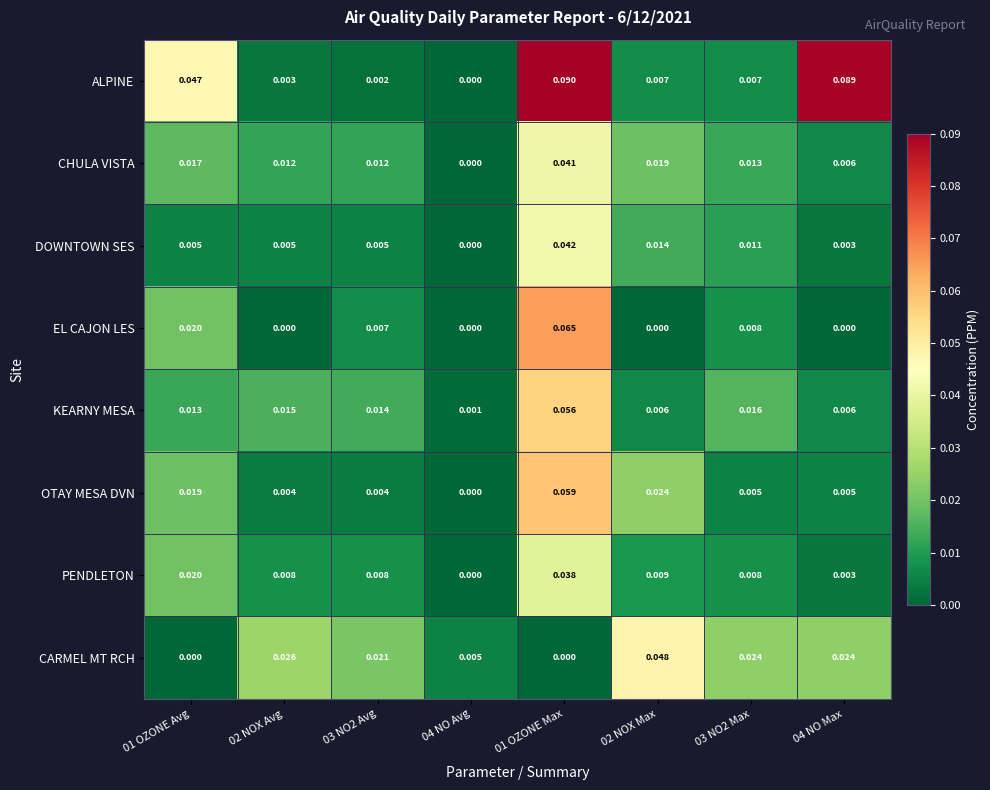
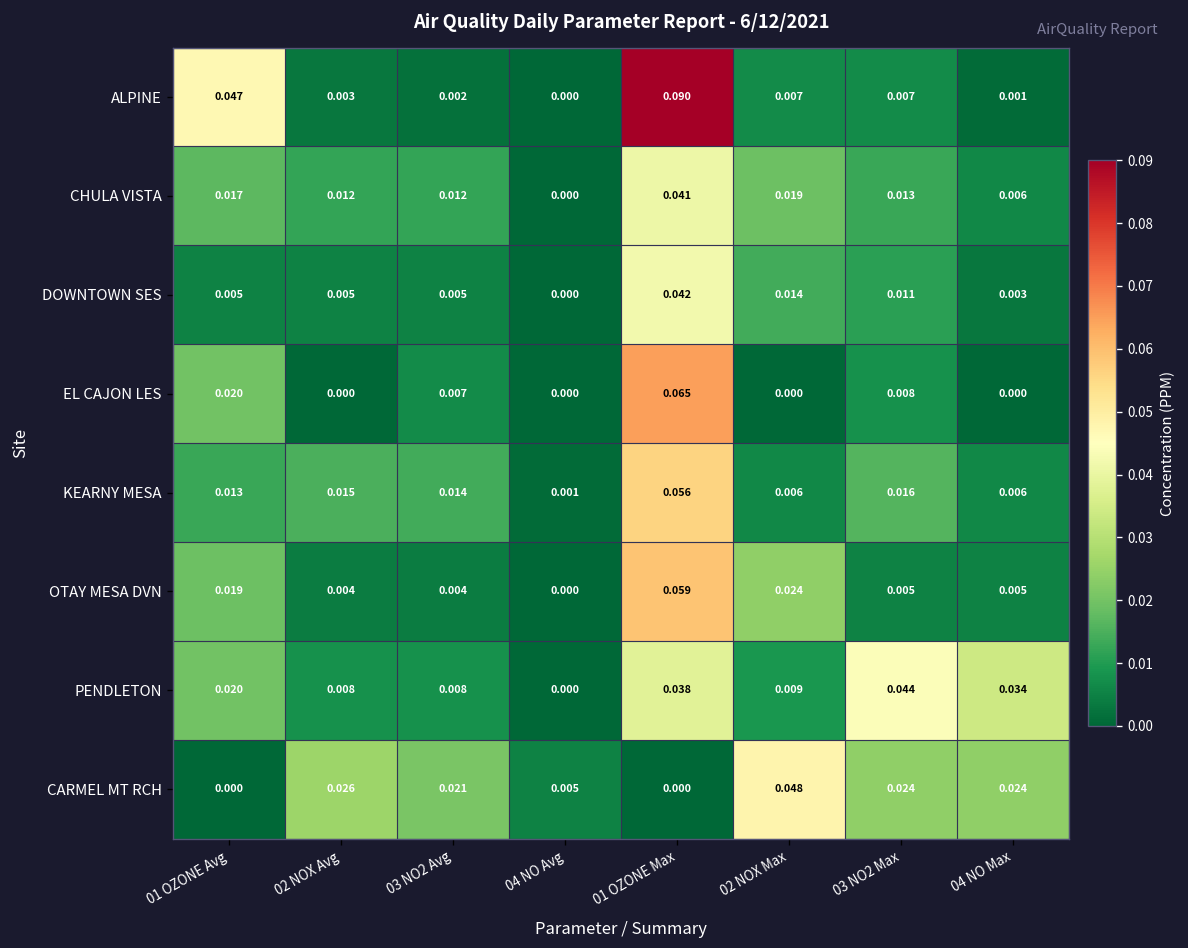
ALPINE, 04 NO Max: 0.089 -> 0.001
PENDLETON, 03 NO2 Max: 0.008 -> 0.044
PENDLETON, 04 NO Max: 0.003 -> 0.034
